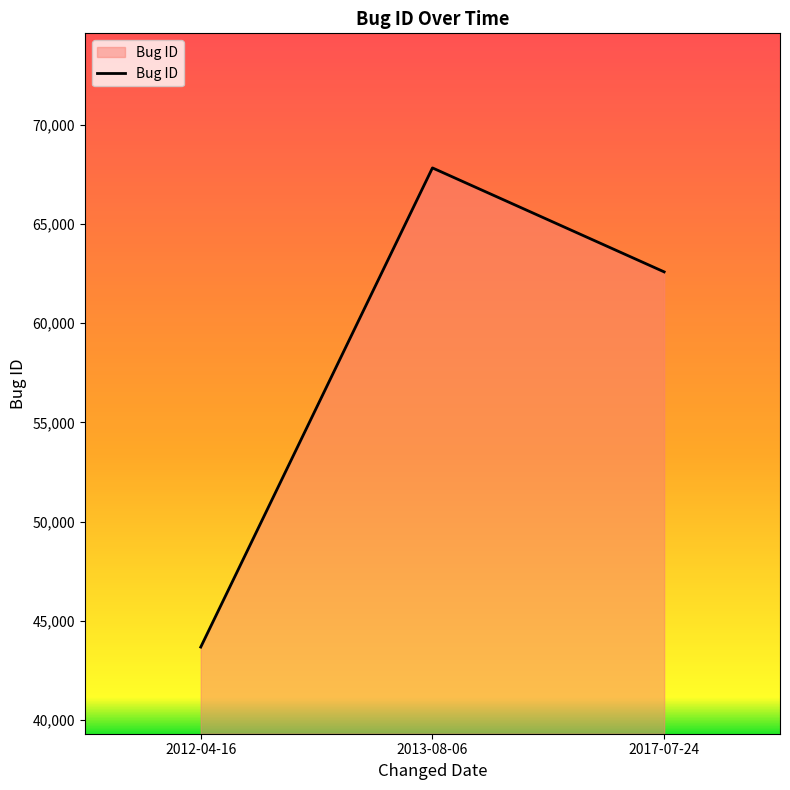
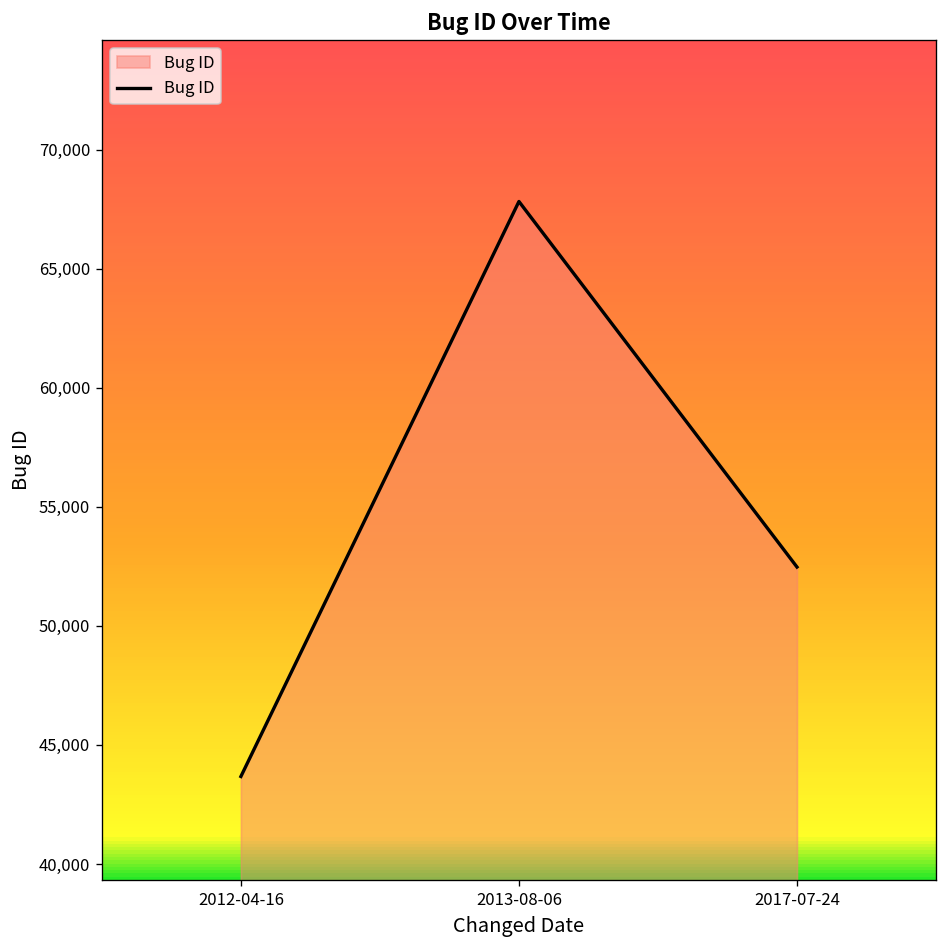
2017-07-24: 62,600 -> 52,500
